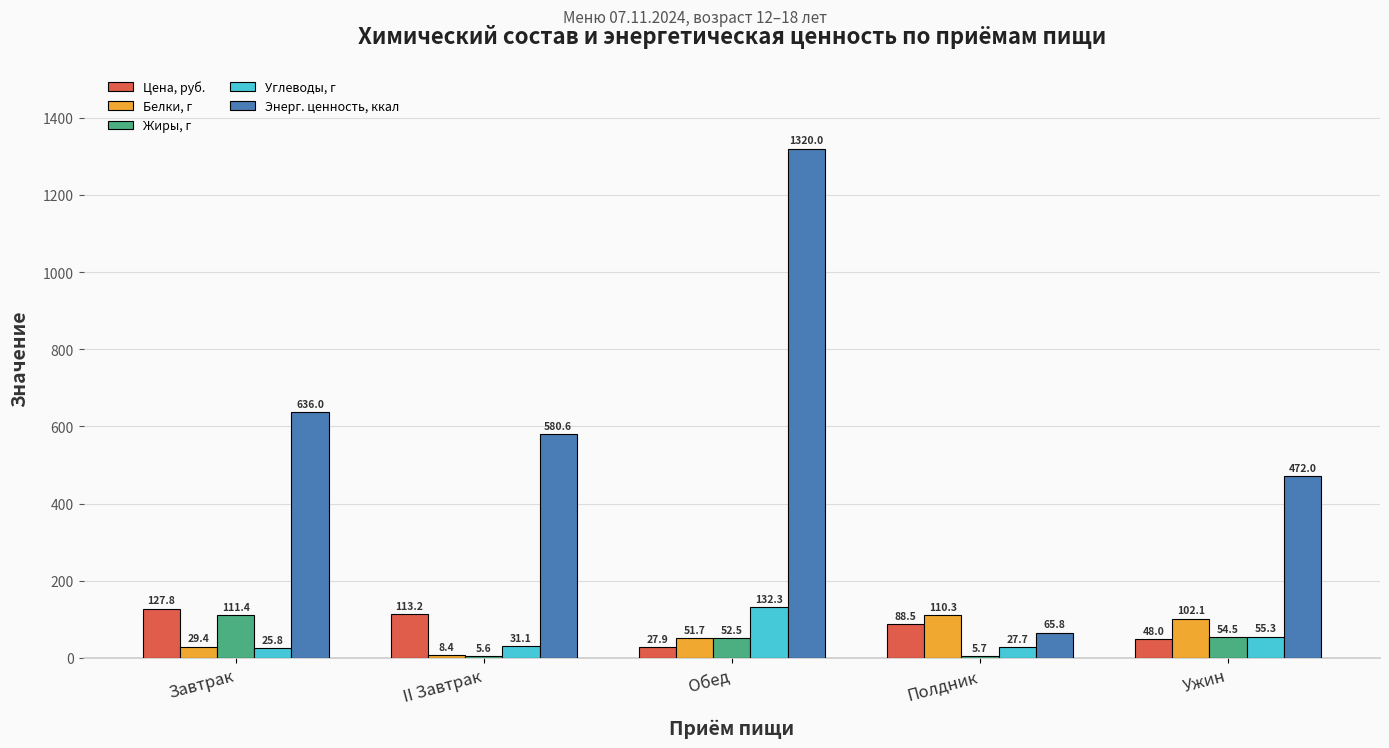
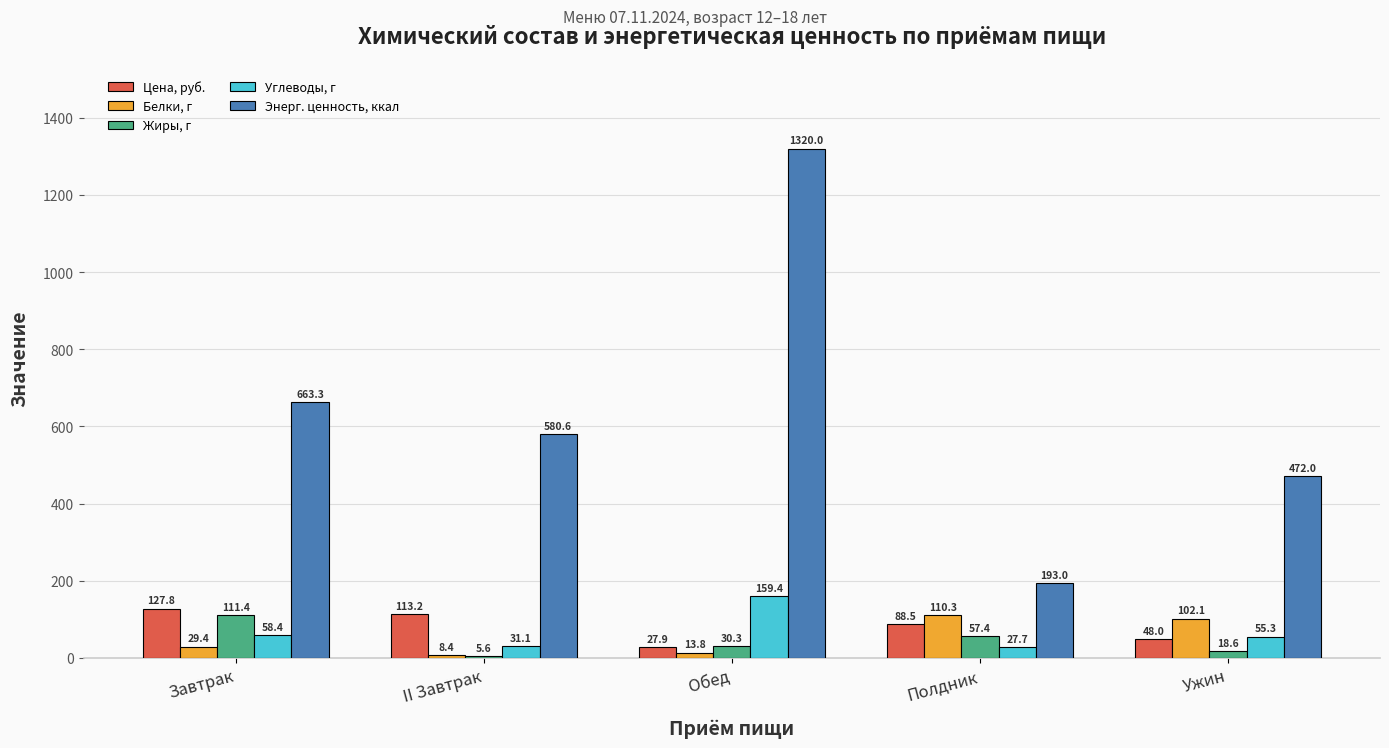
Углеводы, г, Завтрак: 25.8 -> 58.4
Энерг. ценность, ккал, Завтрак: 636.0 -> 663.3
Белки, г, Обед: 51.7 -> 13.8
Жиры, г, Обед: 52.5 -> 30.3
Углеводы, г, Обед: 132.3 -> 159.4
Жиры, г, Полдник: 5.7 -> 57.4
Энерг. ценность, ккал, Полдник: 65.8 -> 193.0
Жиры, г, Ужин: 54.5 -> 18.6
